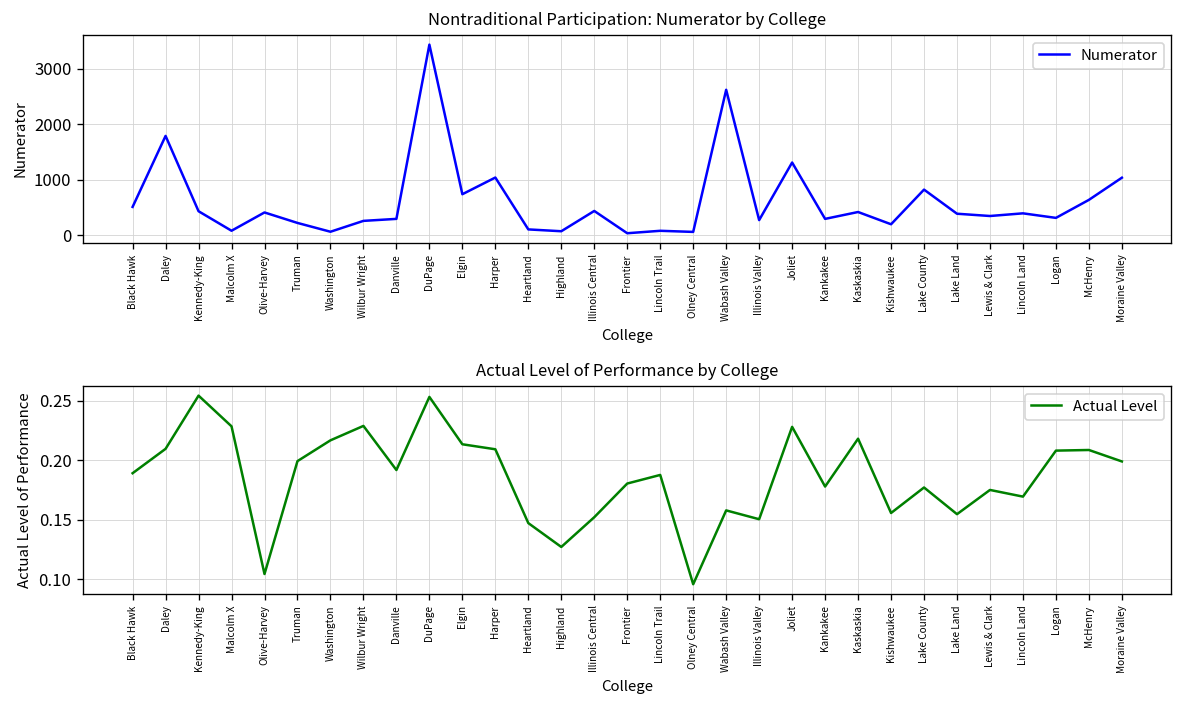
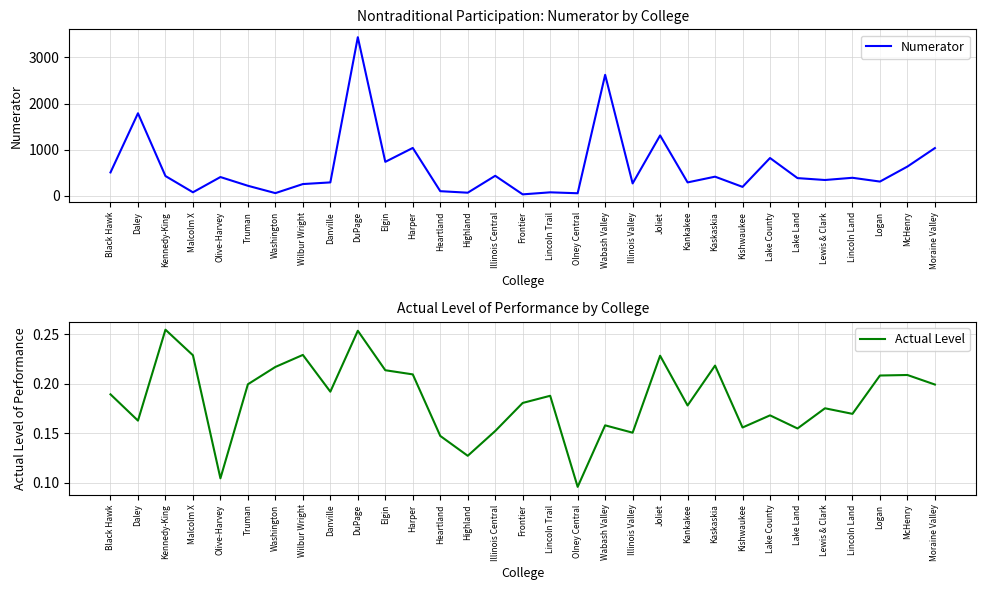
Actual Level of Performance by College, Daley: 0.21 -> 0.16
Actual Level of Performance by College, Lake County: 0.18 -> 0.17
